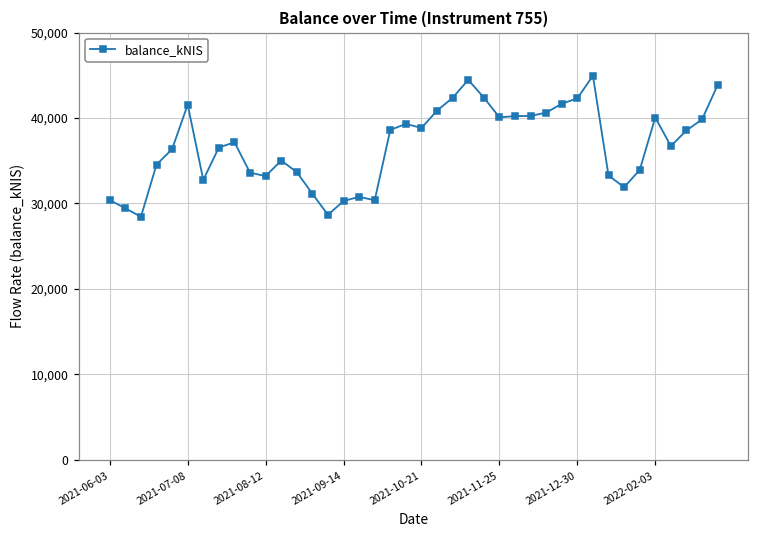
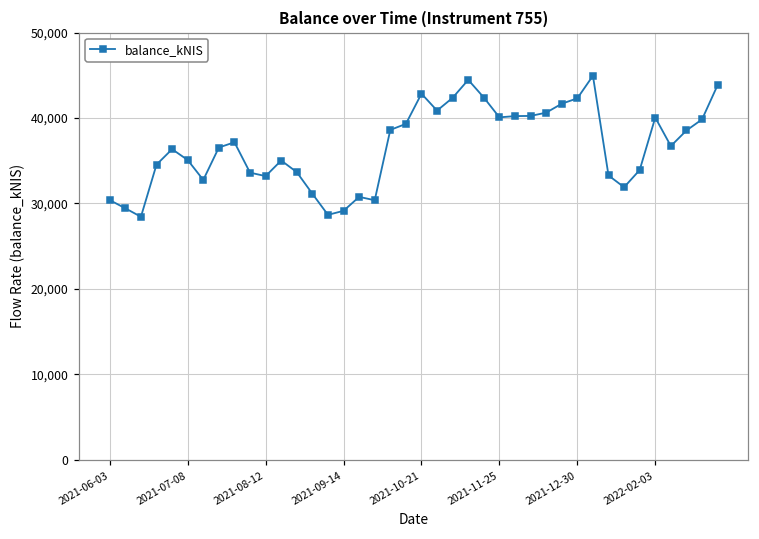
2021-07-08: 42,000 -> 35,000
2021-09-14: 30,000 -> 29,000
2021-10-21: 39,000 -> 43,000
